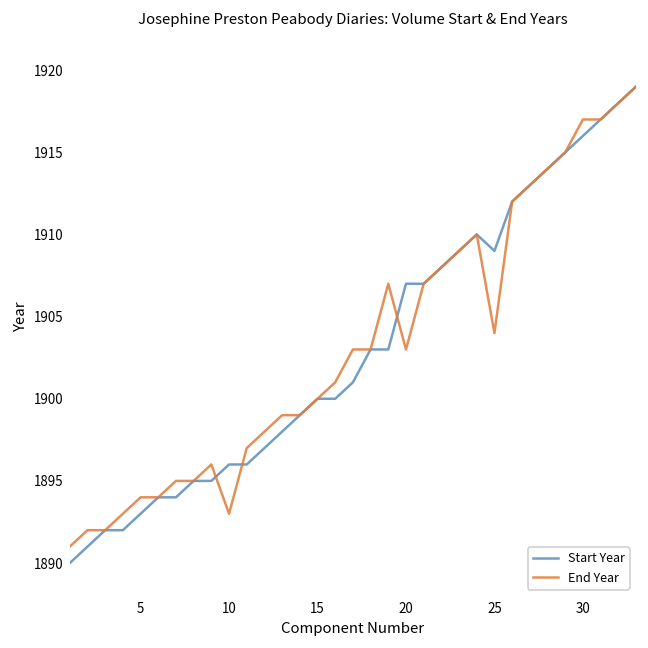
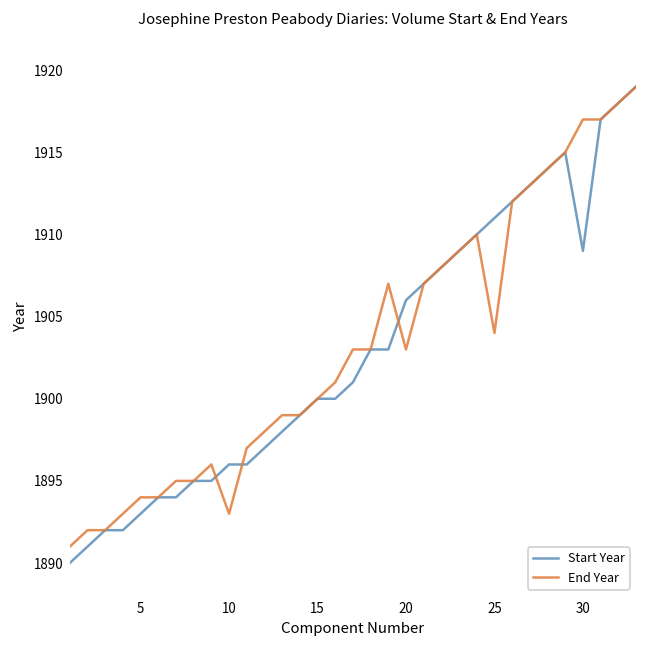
Start Year, 20: 1907 -> 1906
Start Year, 25: 1909 -> 1911
Start Year, 30: 1916 -> 1909
